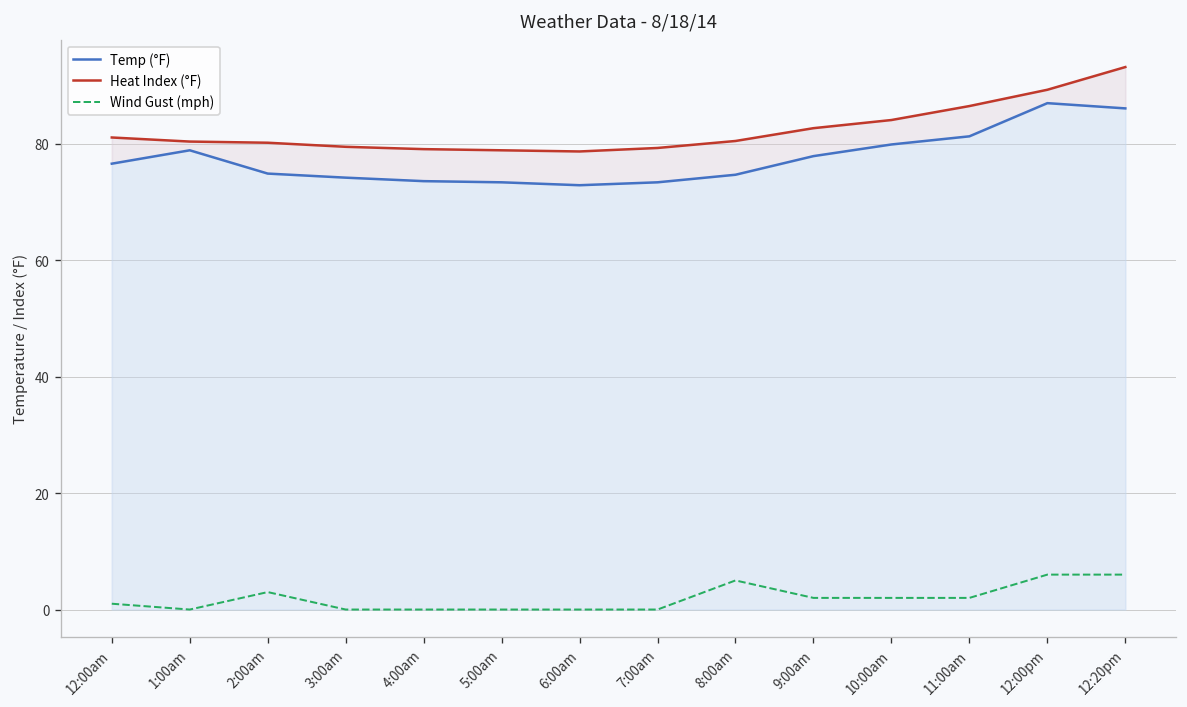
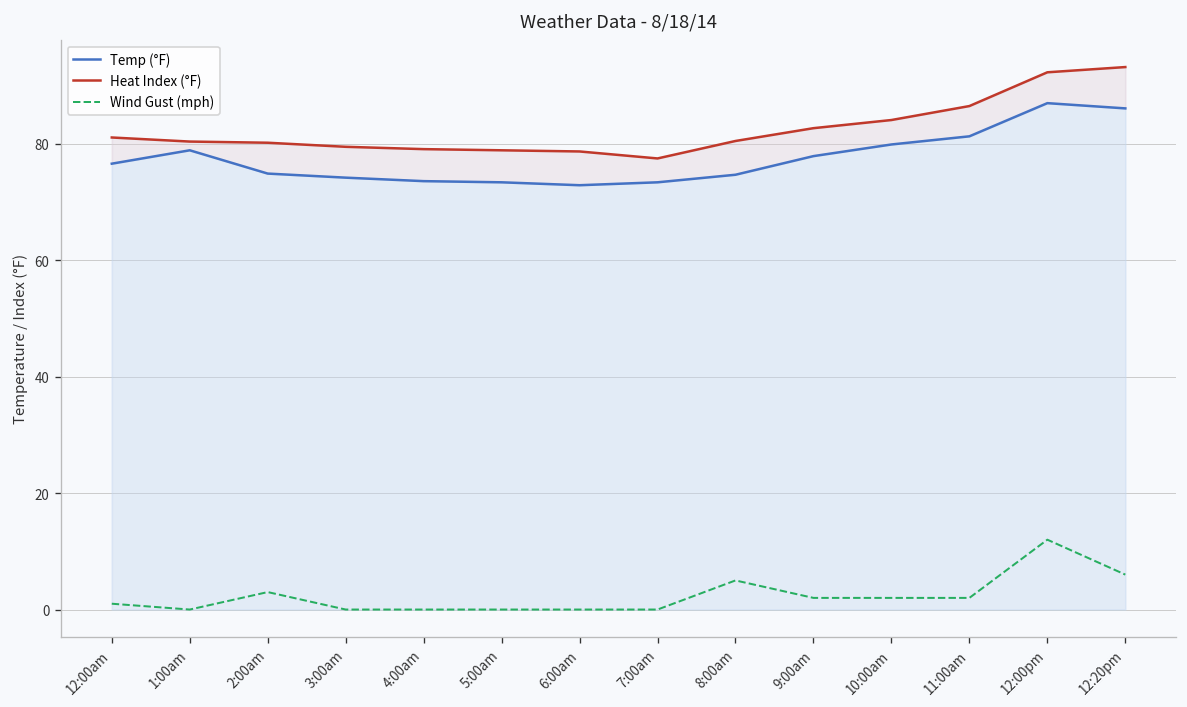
Heat Index (°F), 7:00am: 79 -> 78
Heat Index (°F), 12:00pm: 89 -> 92
Wind Gust (mph), 12:00pm: 6 -> 12
